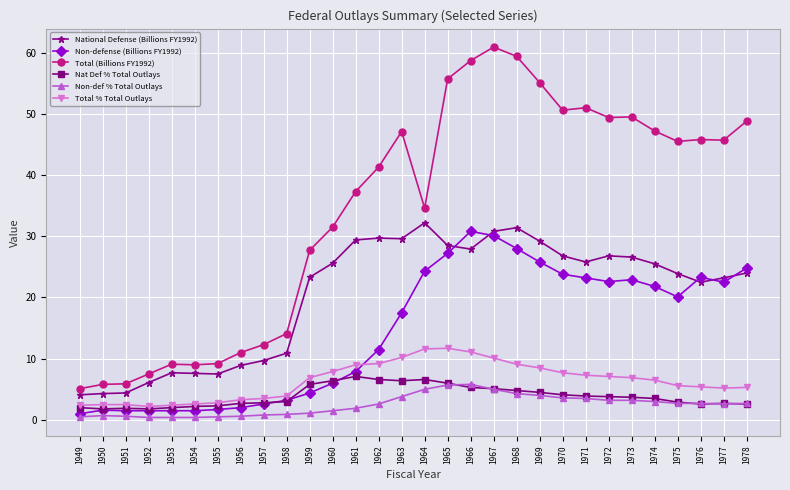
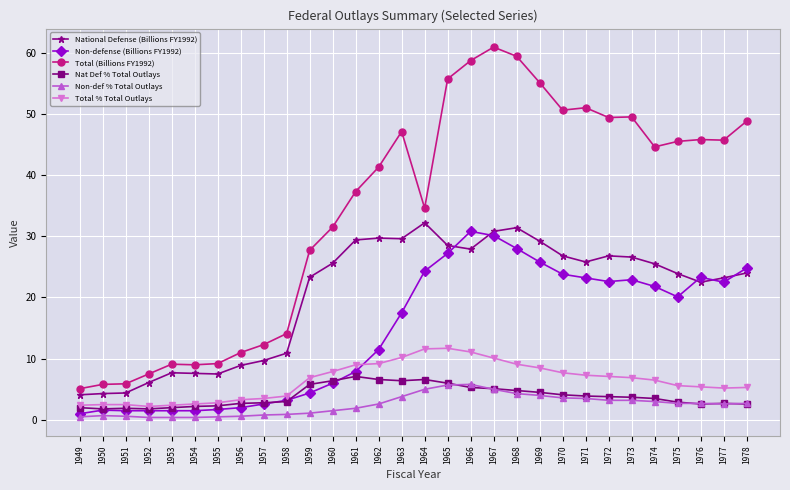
Total (Billions FY1992), 1974: 47 -> 45
